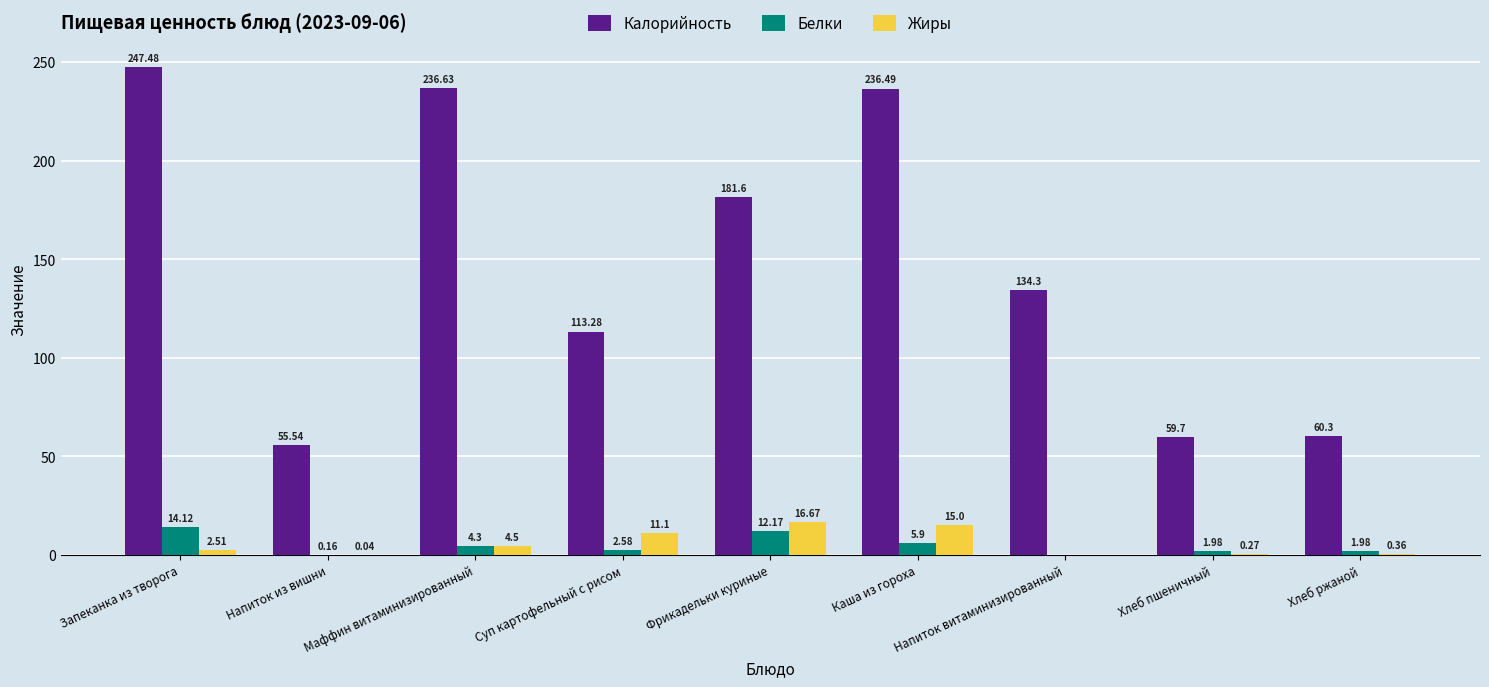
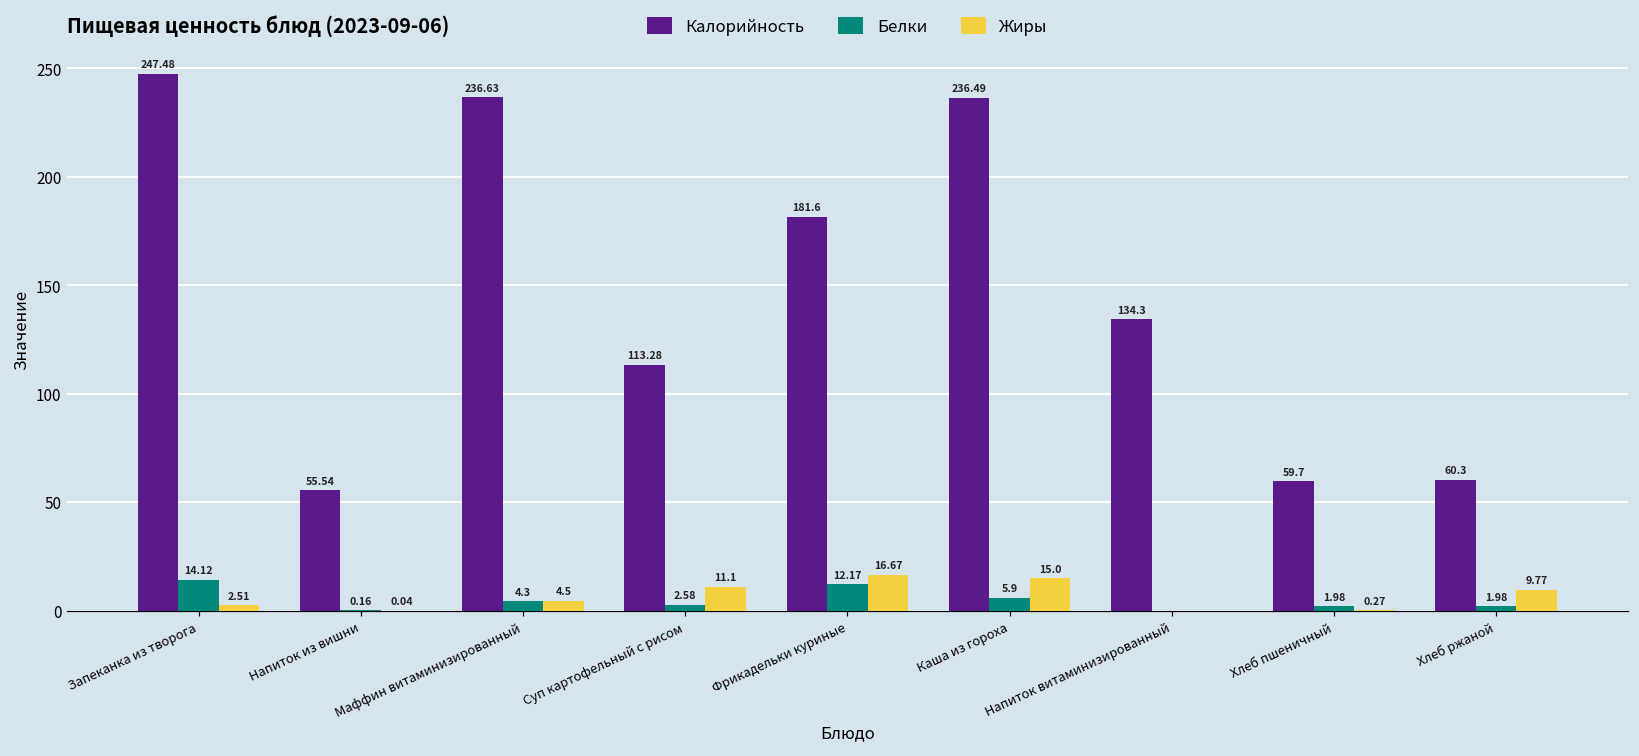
Жиры, Хлеб ржаной: 0.36 -> 9.77
